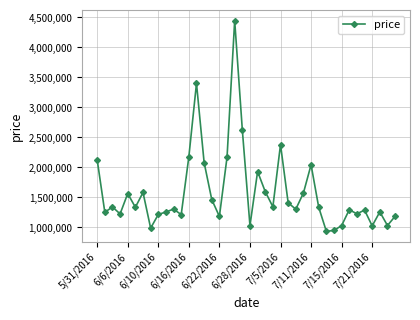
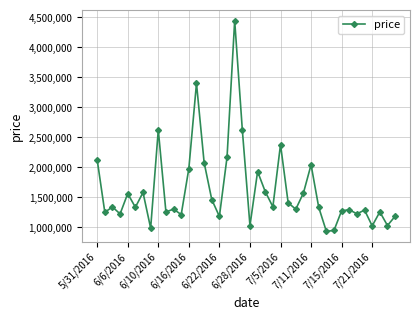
6/10/2016: 1,200,000 -> 2,600,000
6/16/2016: 2,200,000 -> 2,000,000
7/15/2016: 1,000,000 -> 1,300,000
